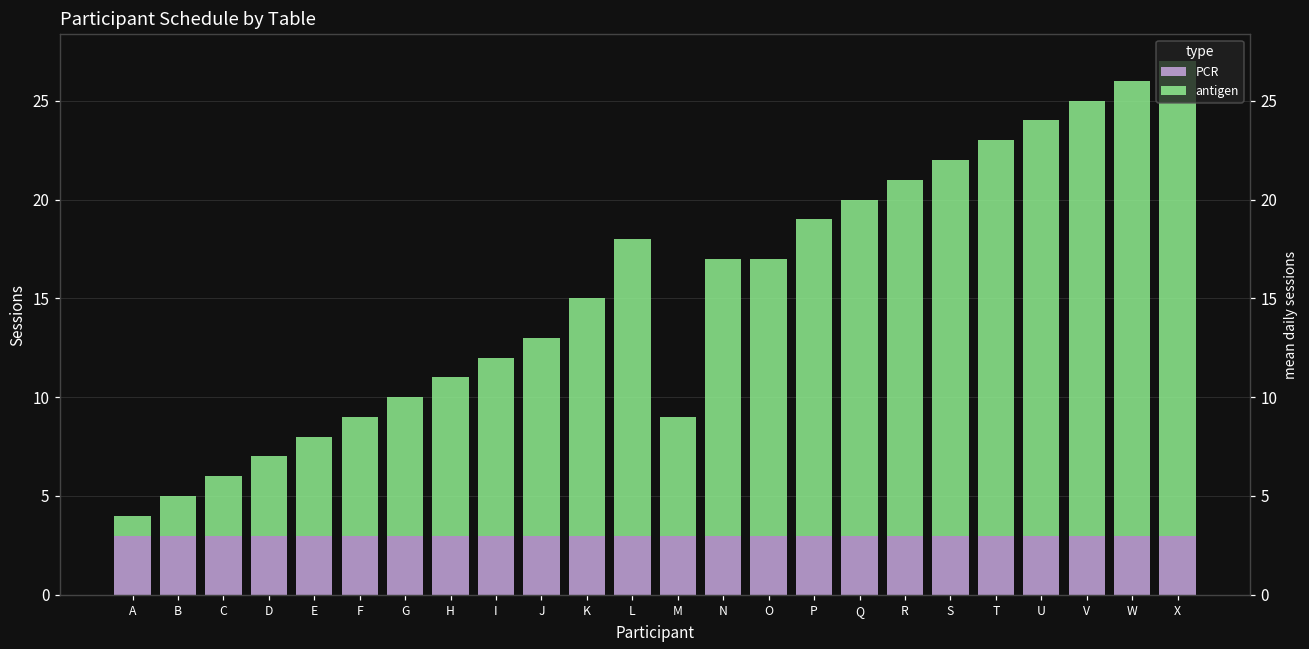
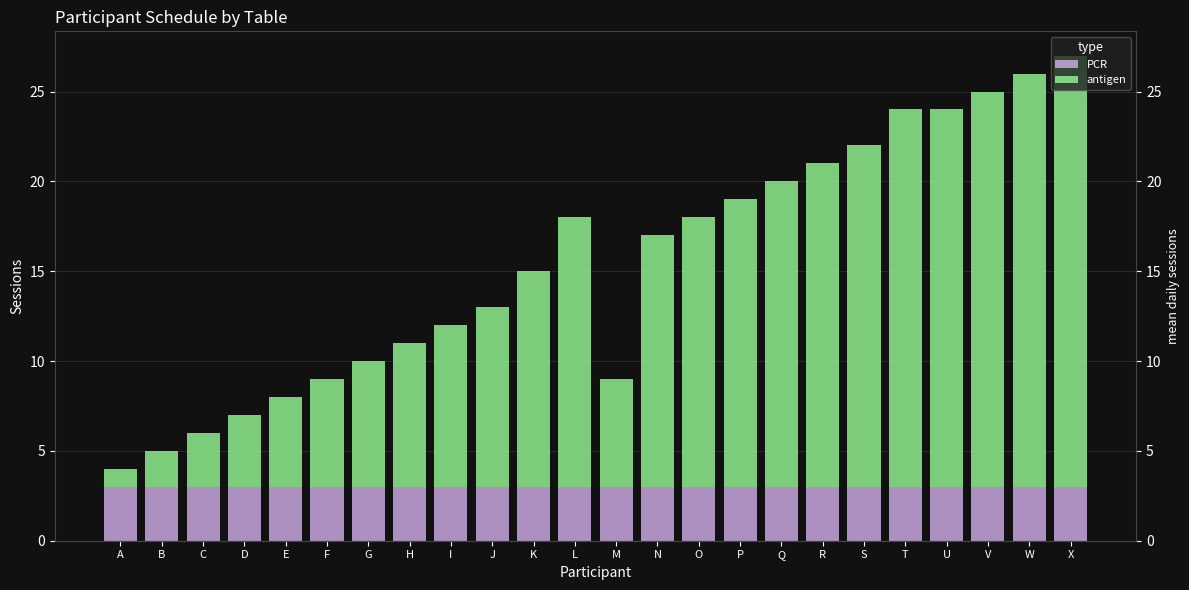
antigen, O: 14 -> 15
antigen, T: 20 -> 21
